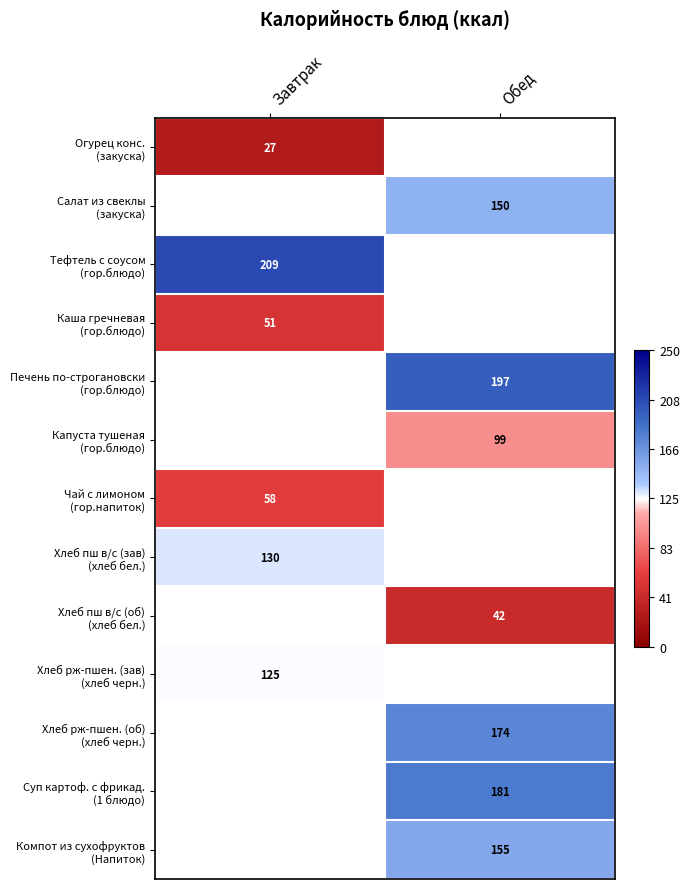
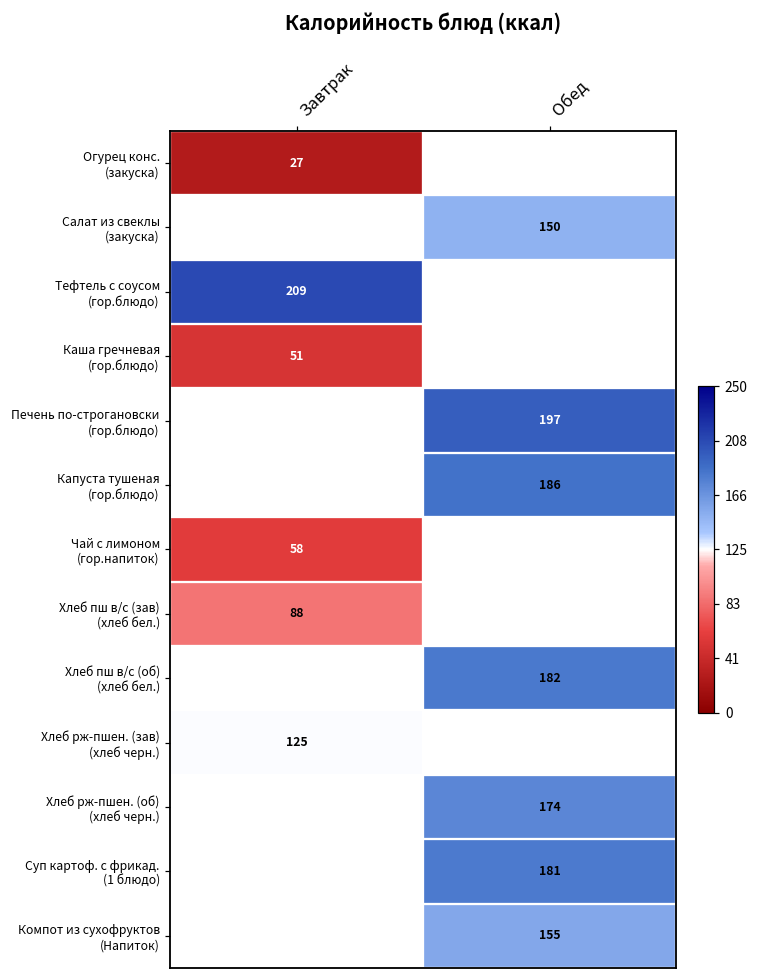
Капуста тушеная (гор.блюдо), Обед: 99 -> 186
Хлеб пш в/с (зав) (хлеб бел.), Завтрак: 130 -> 88
Хлеб пш в/с (об) (хлеб бел.), Обед: 42 -> 182
